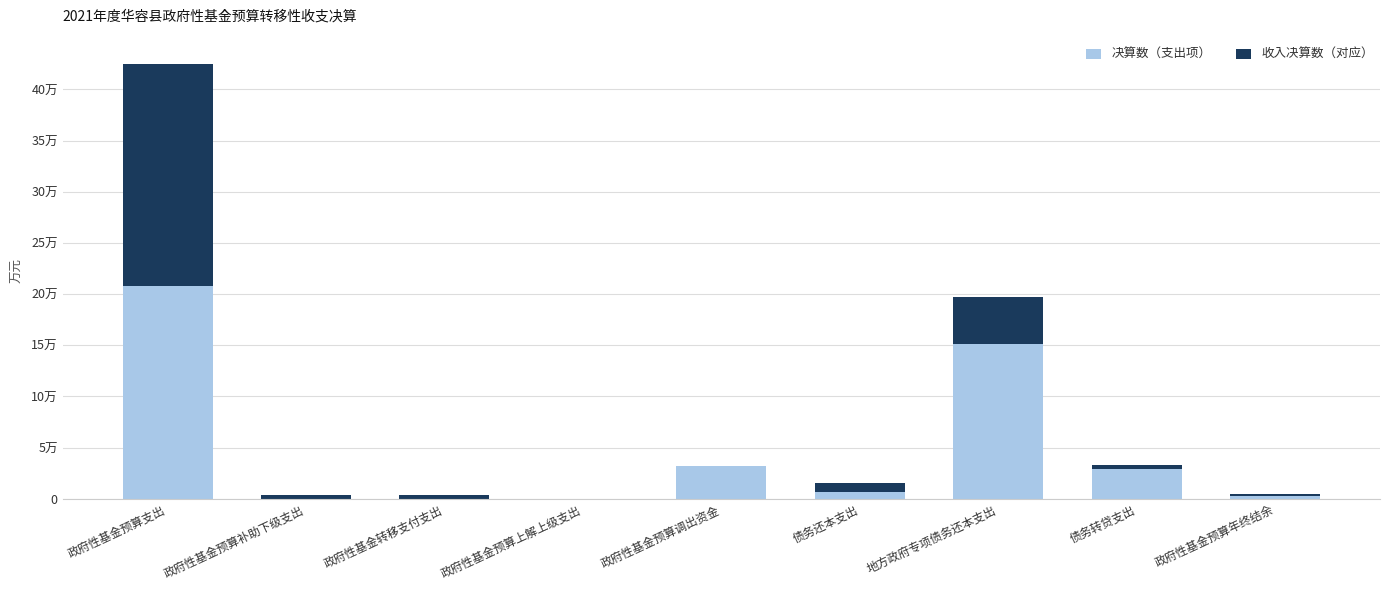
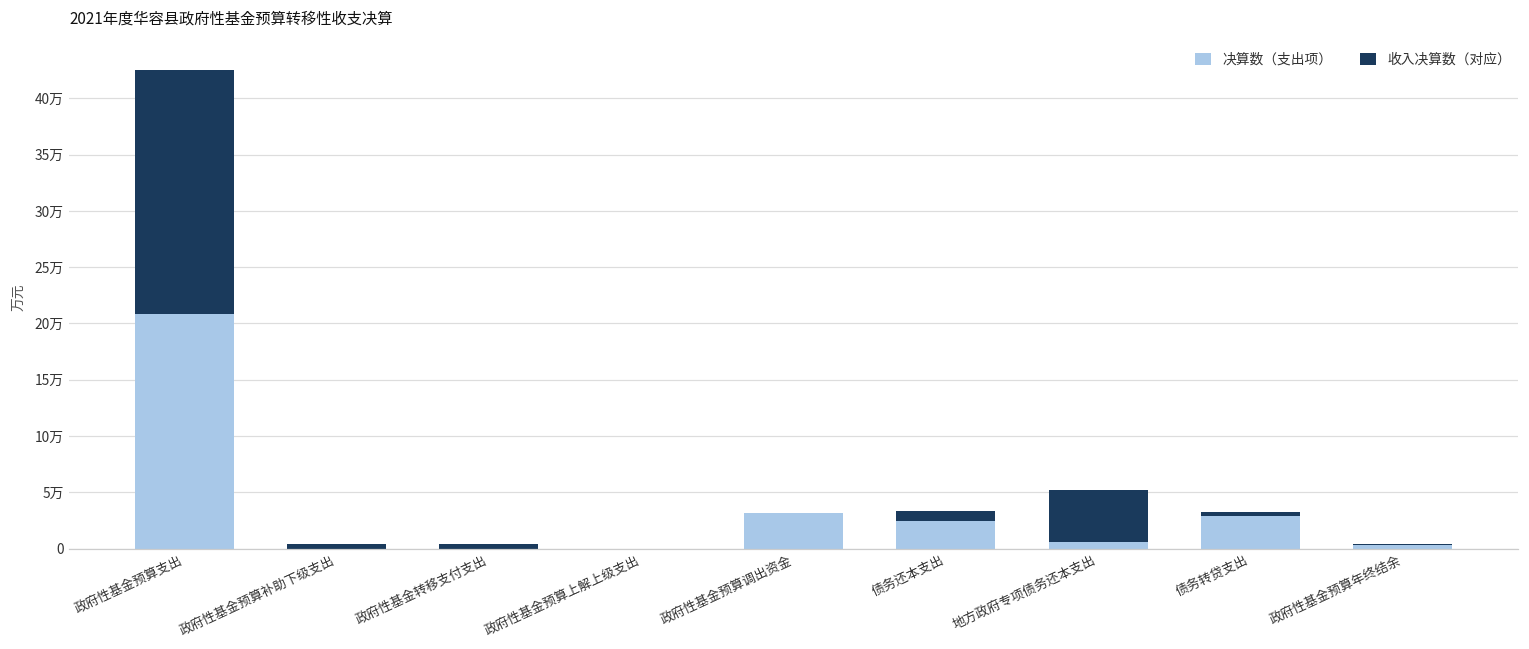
决算数（支出项）, 债务还本支出: 0.6万 -> 2.5万
决算数（支出项）, 地方政府专项债务还本支出: 15.2万 -> 0.6万
